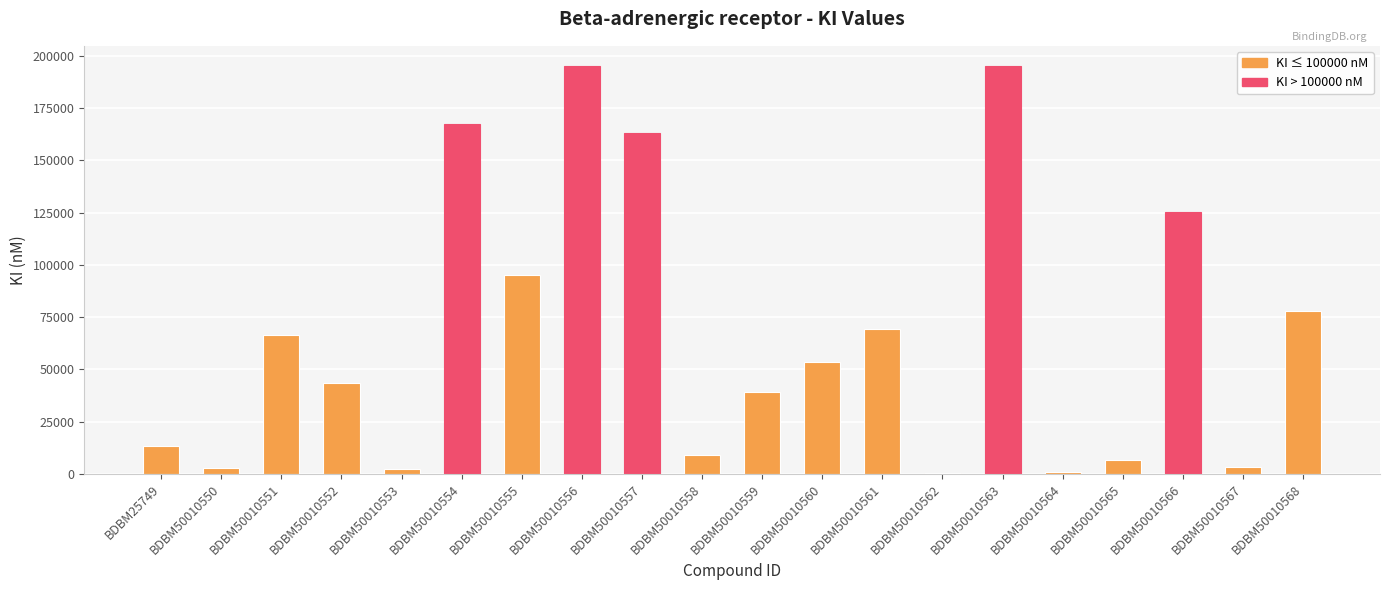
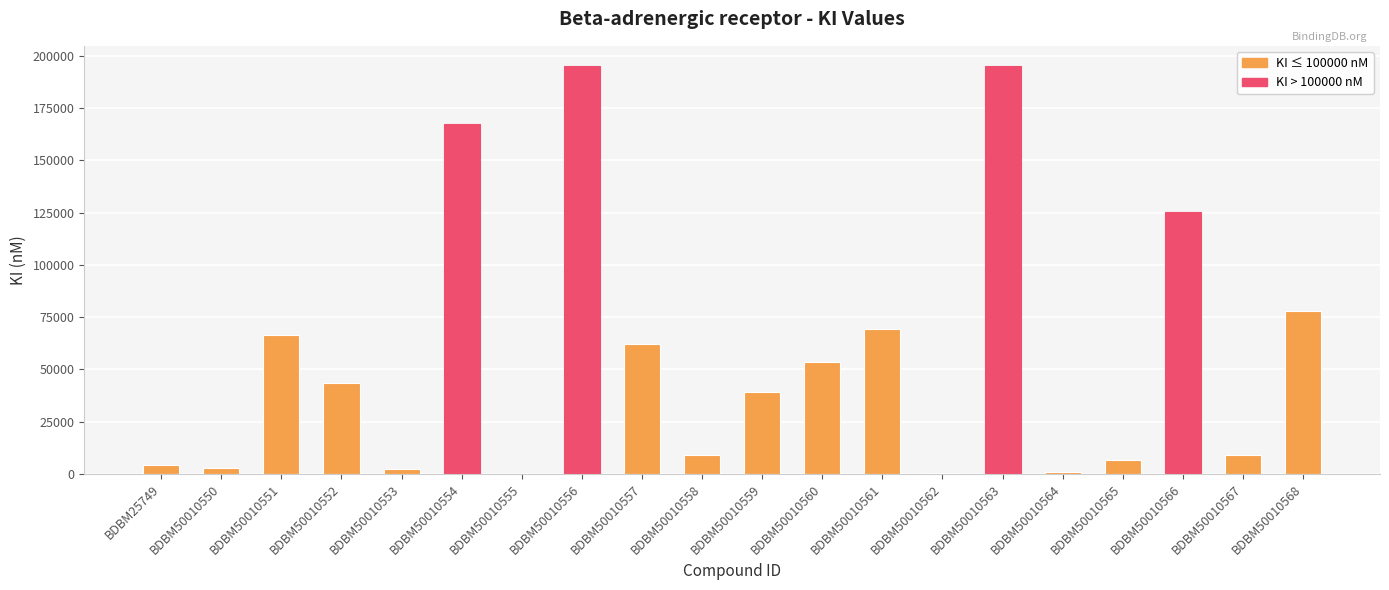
BDBM25749: 14000 -> 4000
BDBM50010555: 95000 -> 0
BDBM50010557: 163000 -> 62000
BDBM50010567: 3000 -> 9000
